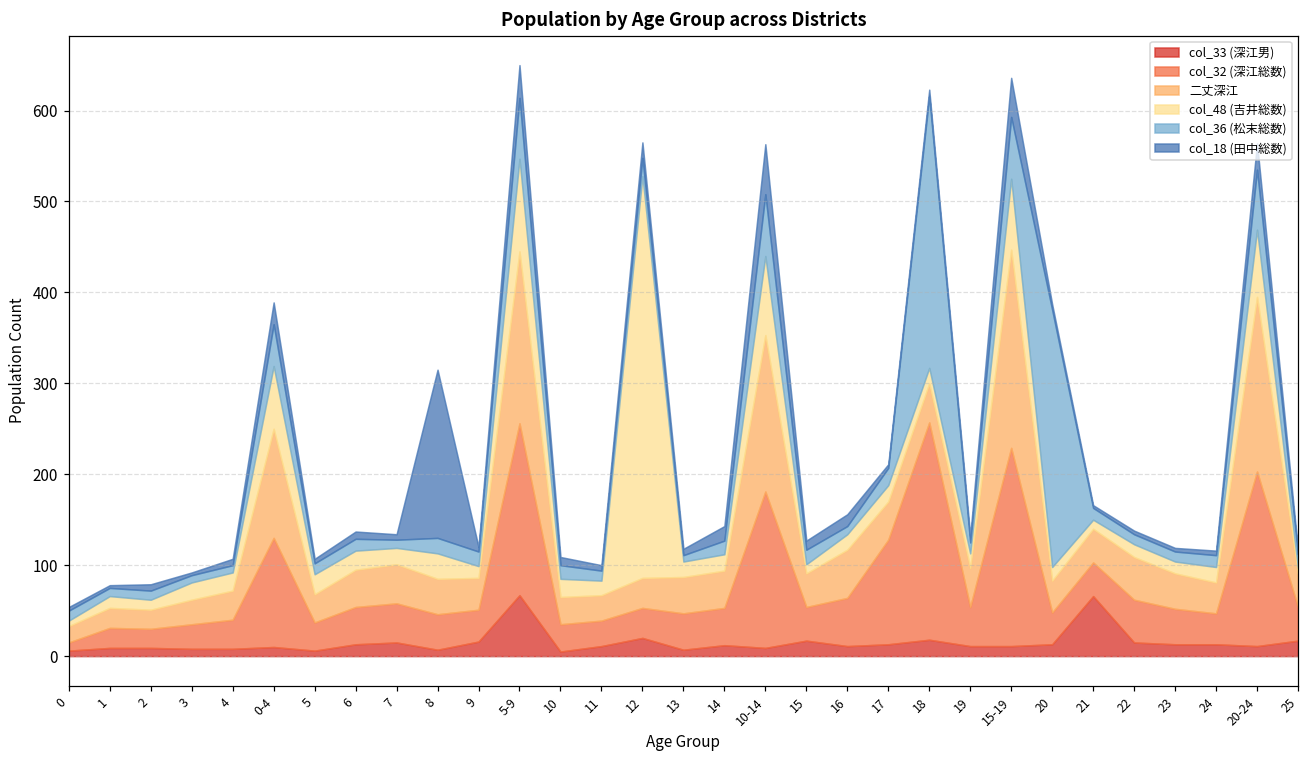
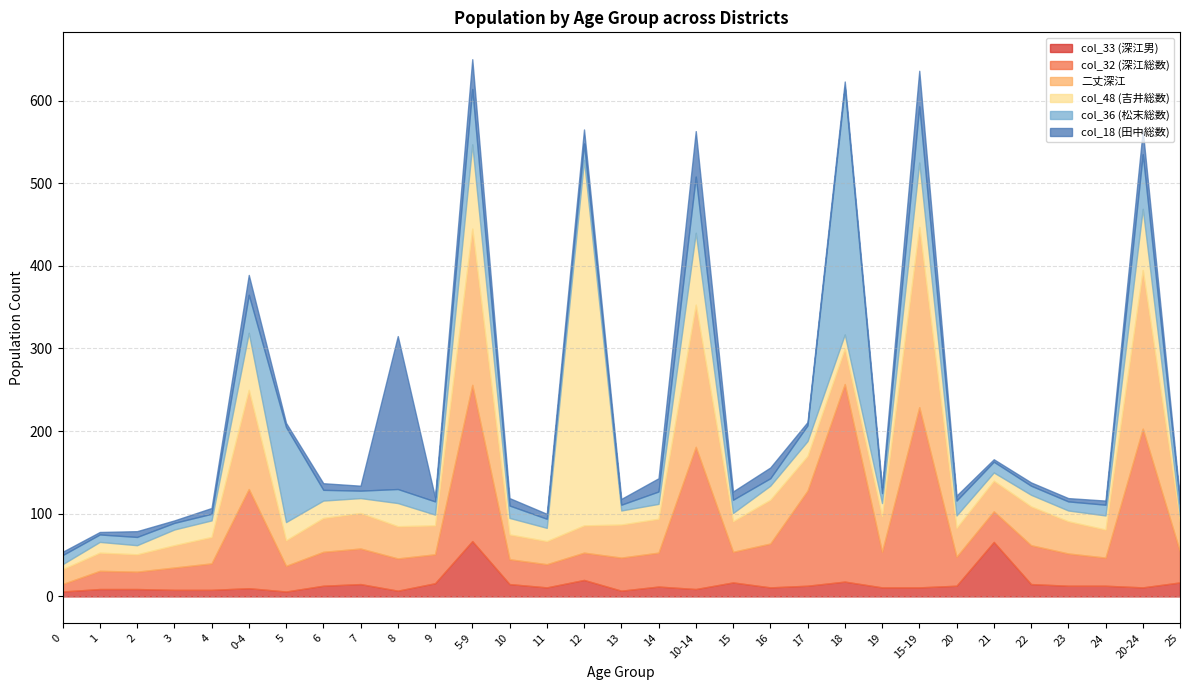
col_36 (松末総数), 5: 10 -> 120
col_33 (深江男), 10: 10 -> 20
col_36 (松末総数), 20: 280 -> 20
